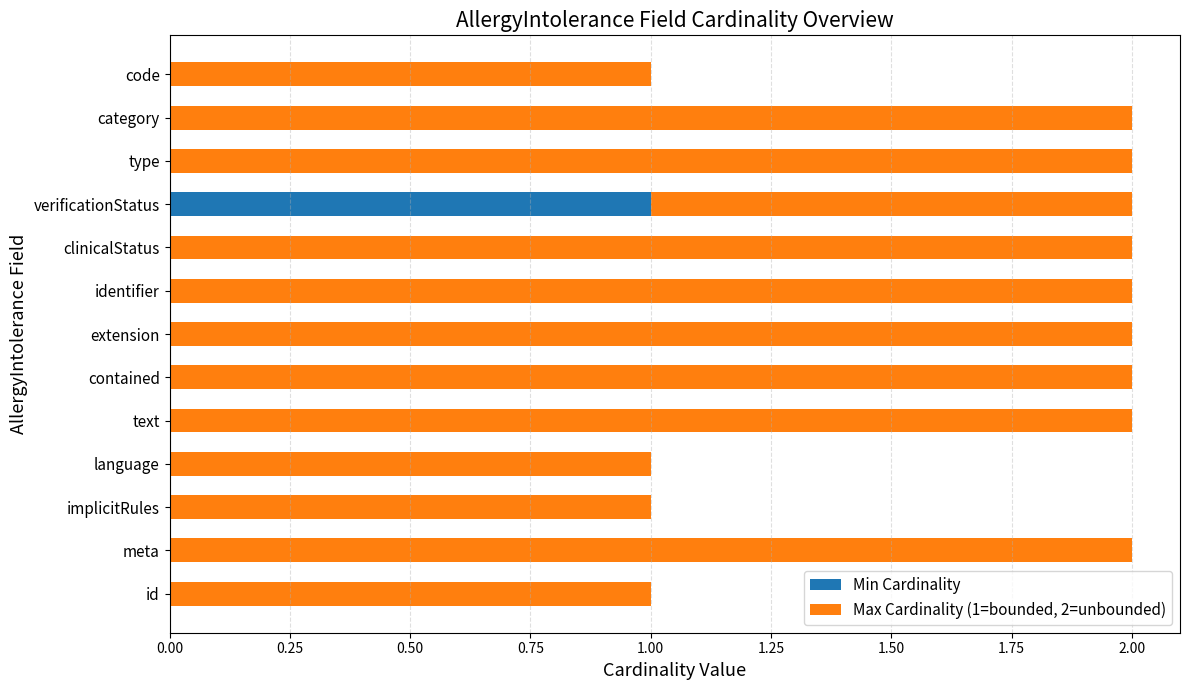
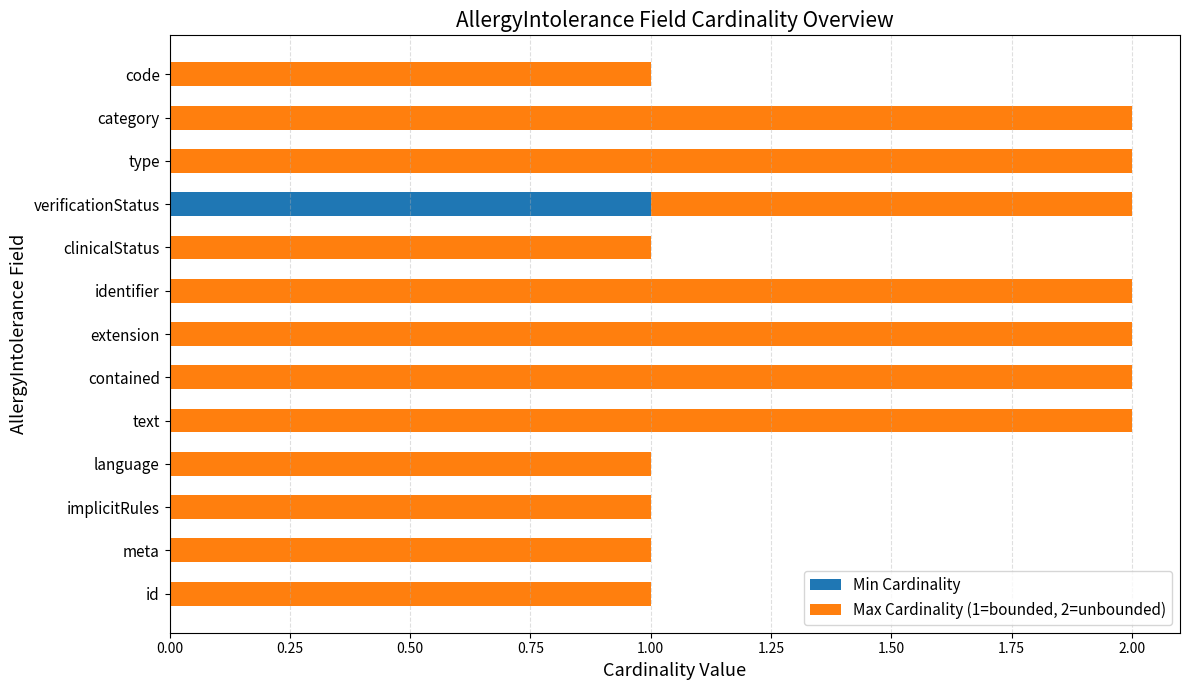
Max Cardinality (1=bounded, 2=unbounded), clinicalStatus: 2 -> 1
Max Cardinality (1=bounded, 2=unbounded), meta: 2 -> 1
